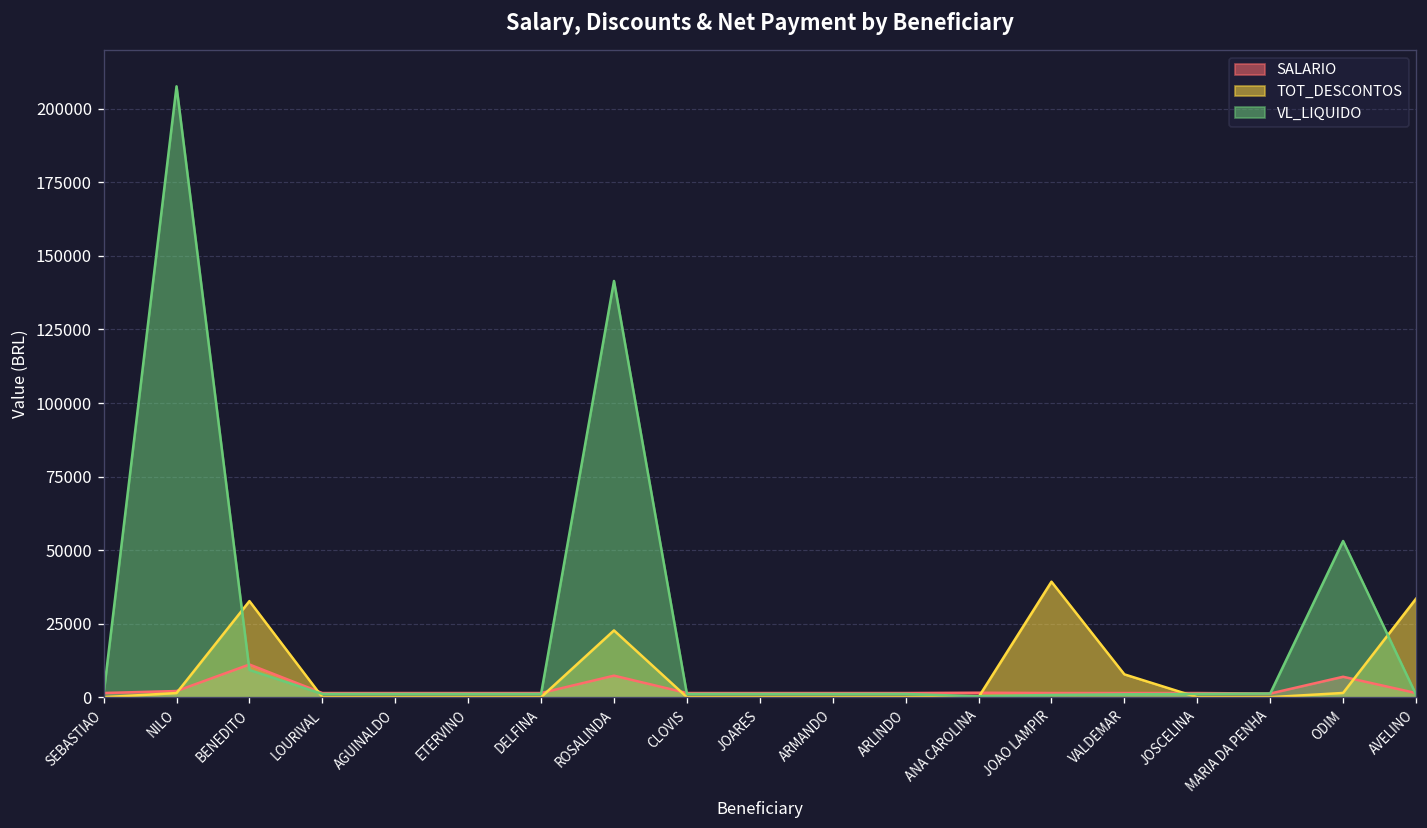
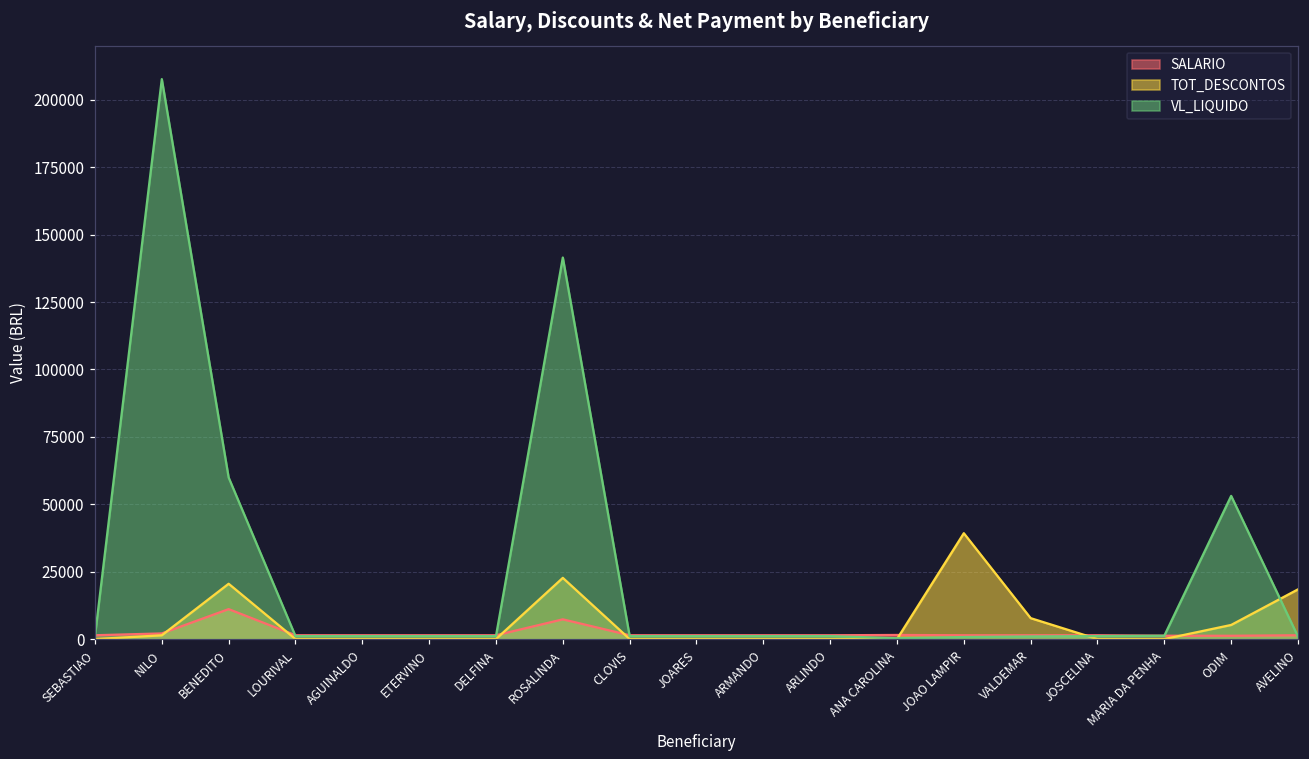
TOT_DESCONTOS, BENEDITO: 33000 -> 21000
VL_LIQUIDO, BENEDITO: 9000 -> 60000
SALARIO, ODIM: 7000 -> 1000
TOT_DESCONTOS, ODIM: 1000 -> 5000
TOT_DESCONTOS, AVELINO: 33000 -> 18000
